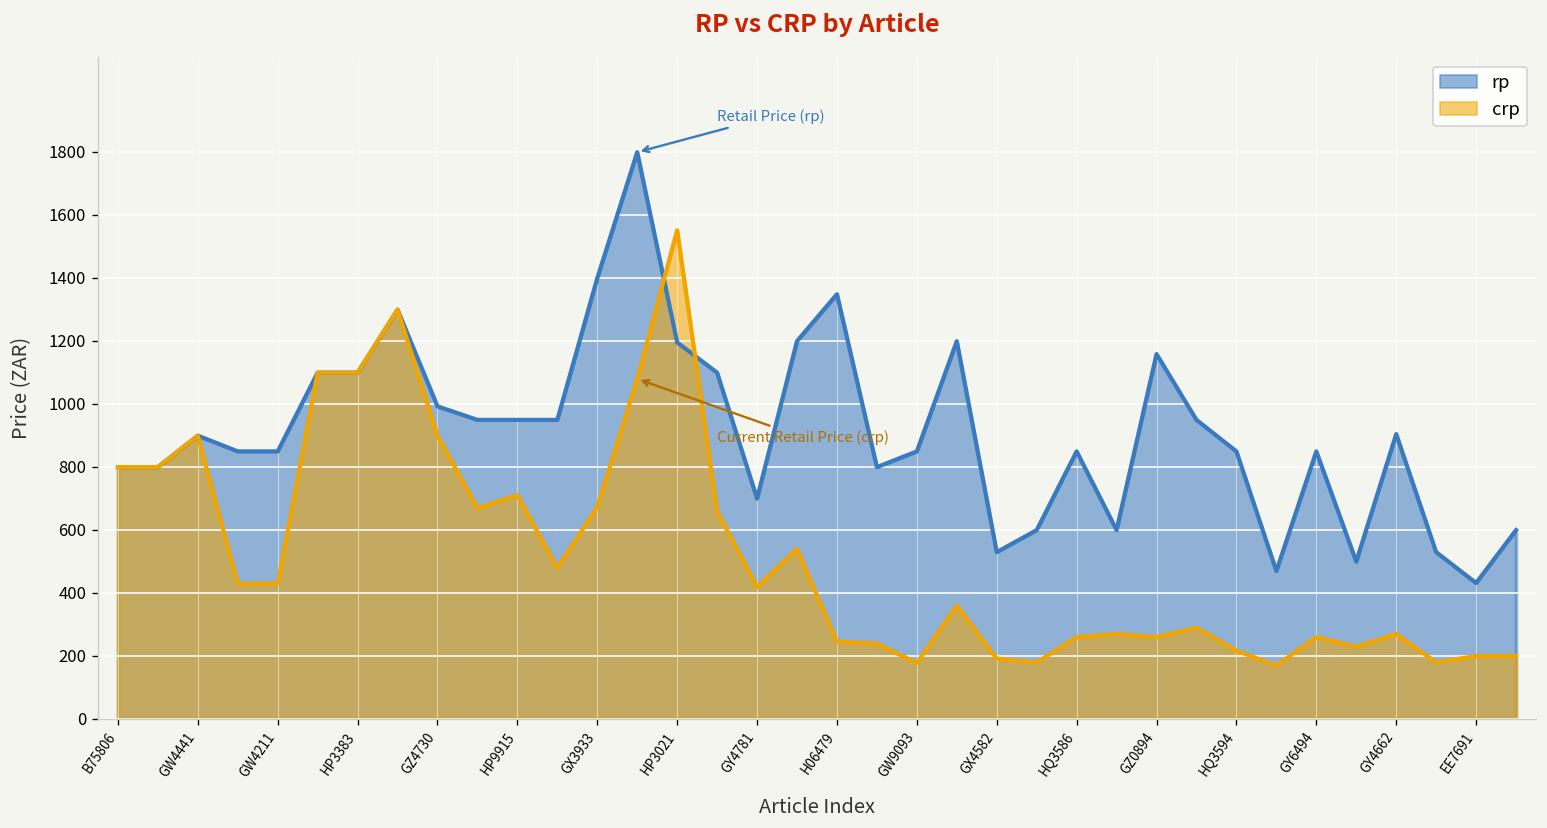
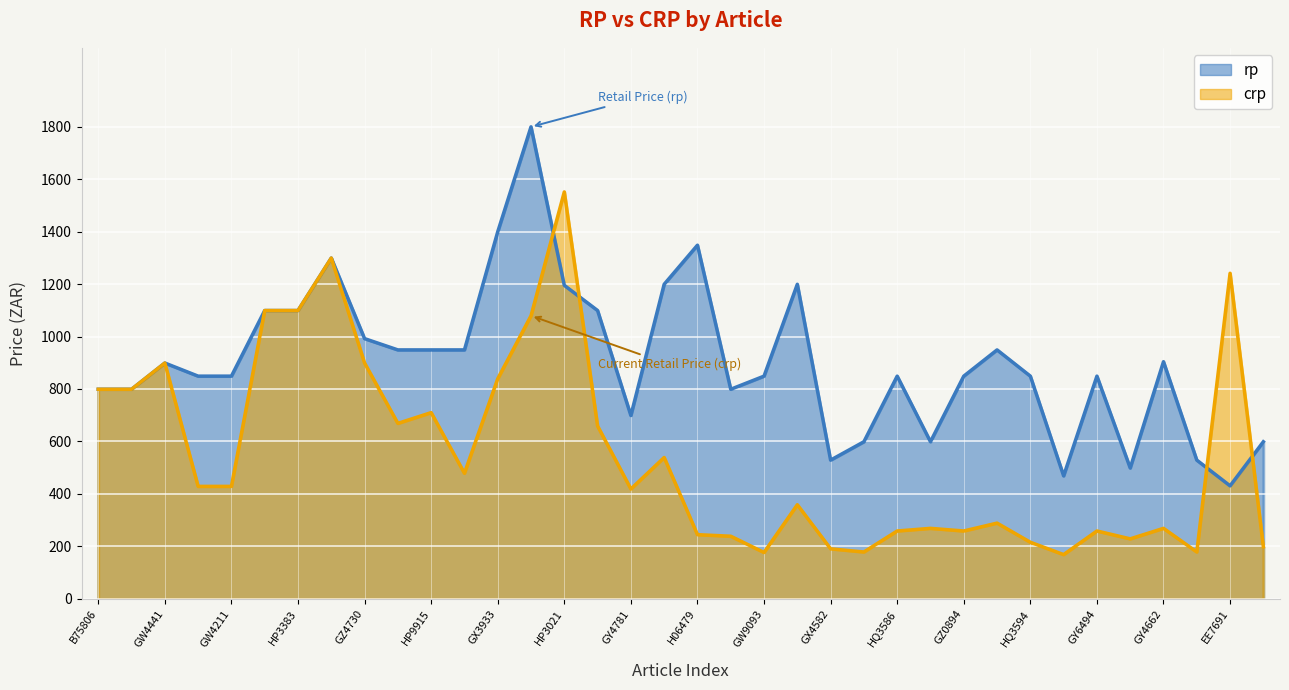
crp, GX3933: 670 -> 840
rp, GZ0894: 1160 -> 850
crp, EE7691: 200 -> 1240
